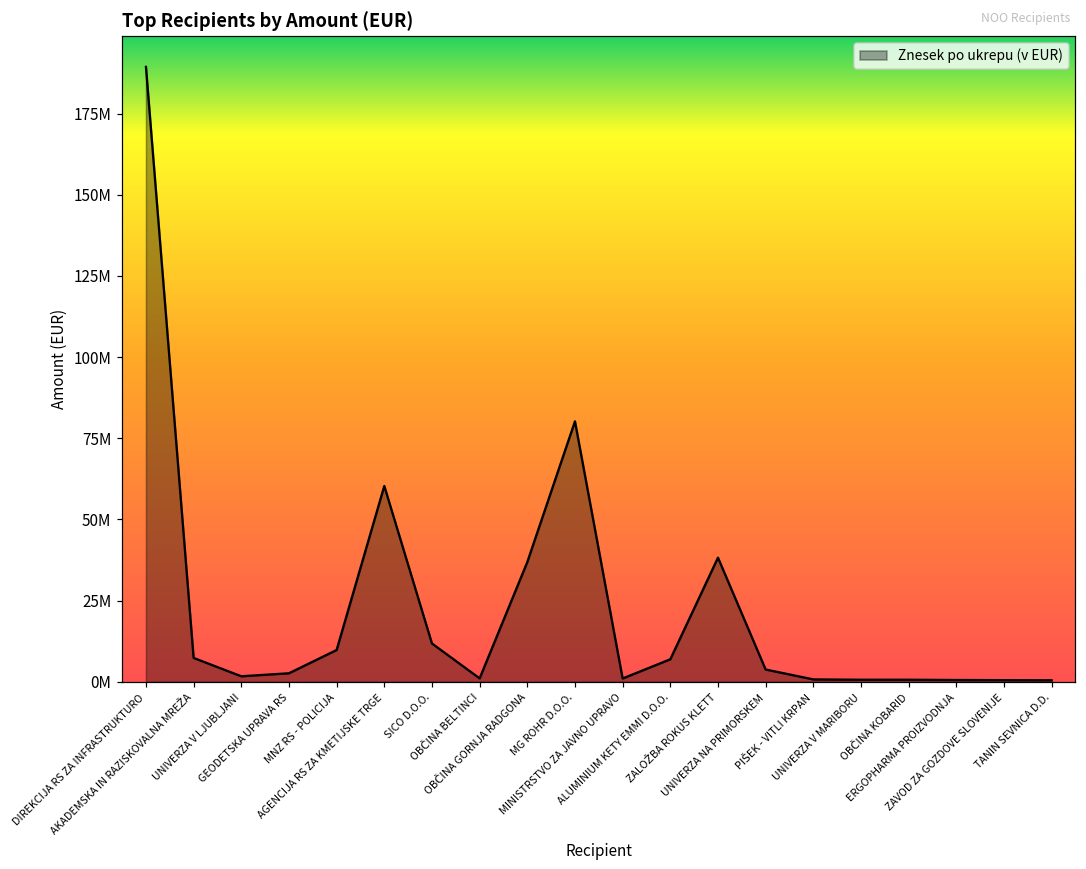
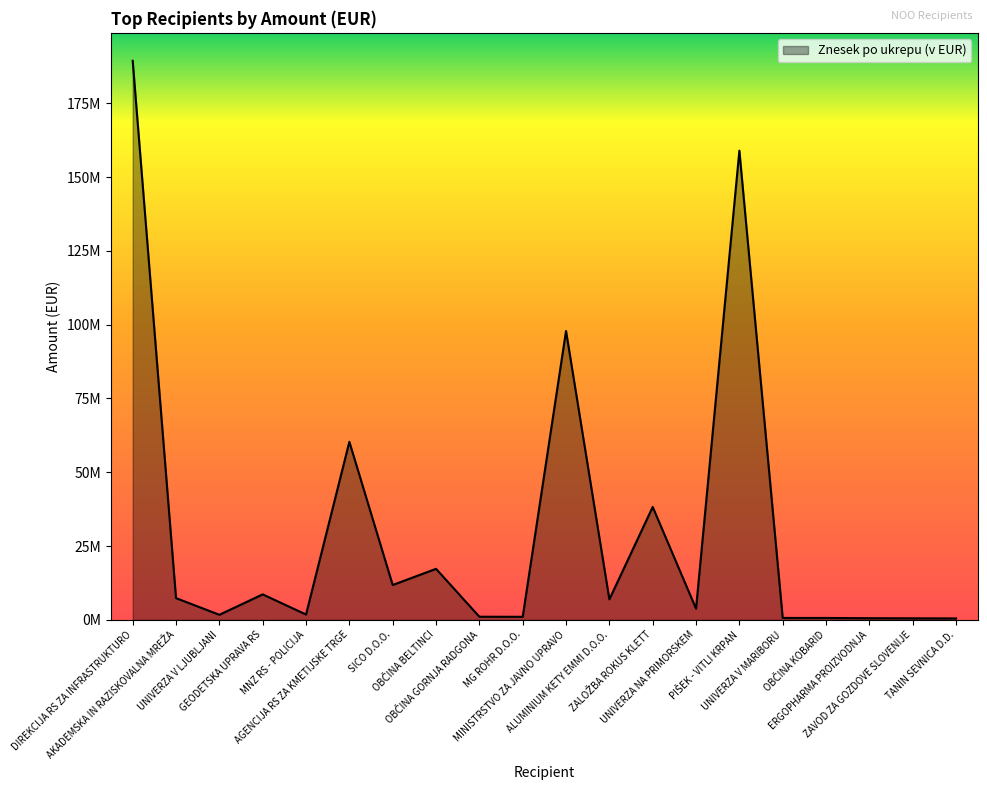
GEODETSKA UPRAVA RS: 3000000 -> 9000000
MNZ RS - POLICIJA: 10000000 -> 2000000
OBČINA BELTINCI: 1000000 -> 17000000
OBČINA GORNJA RADGONA: 37000000 -> 1000000
MG ROHR D.O.O.: 80000000 -> 1000000
MINISTRSTVO ZA JAVNO UPRAVO: 1000000 -> 98000000
PIŠEK - VITLI KRPAN: 1000000 -> 159000000
